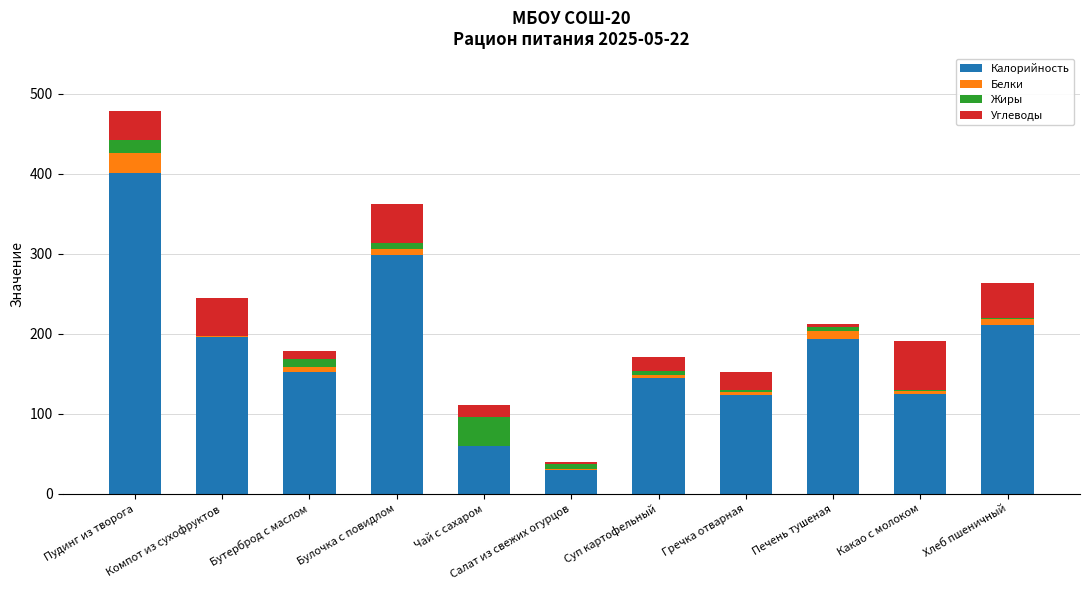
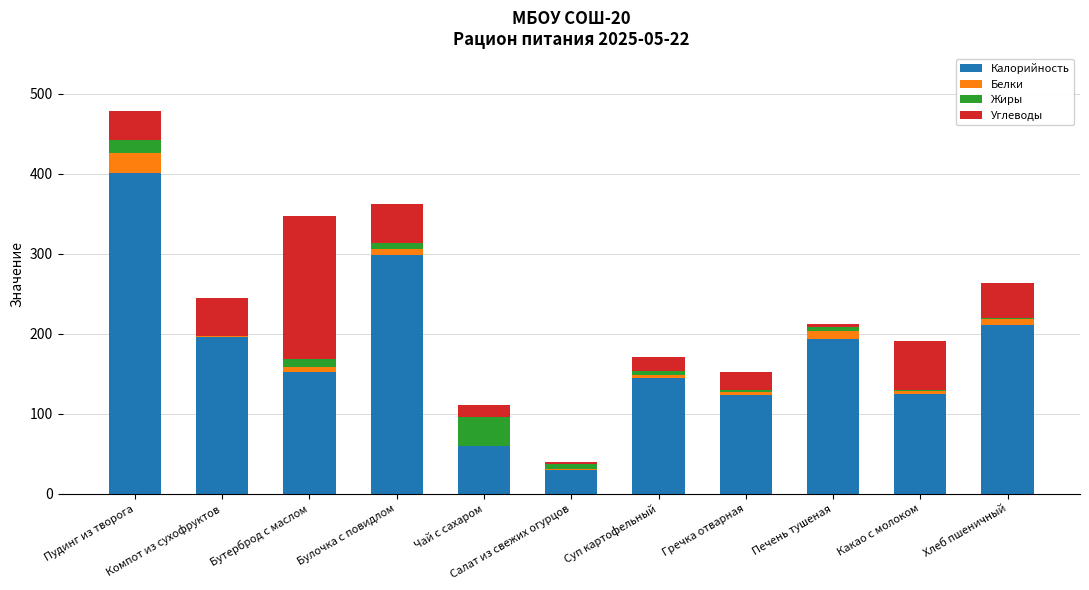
Углеводы, Бутерброд с маслом: 10 -> 180
